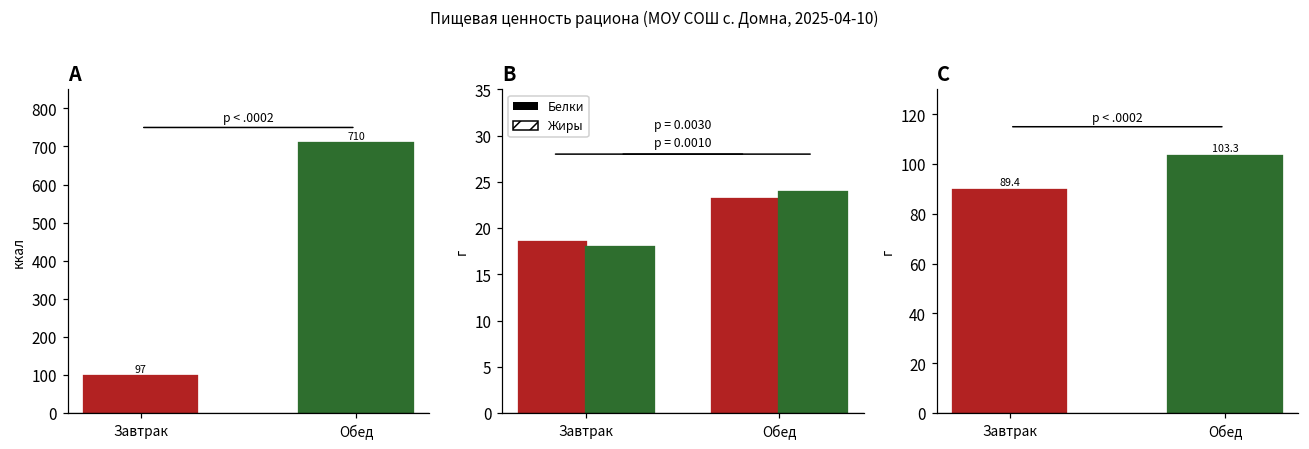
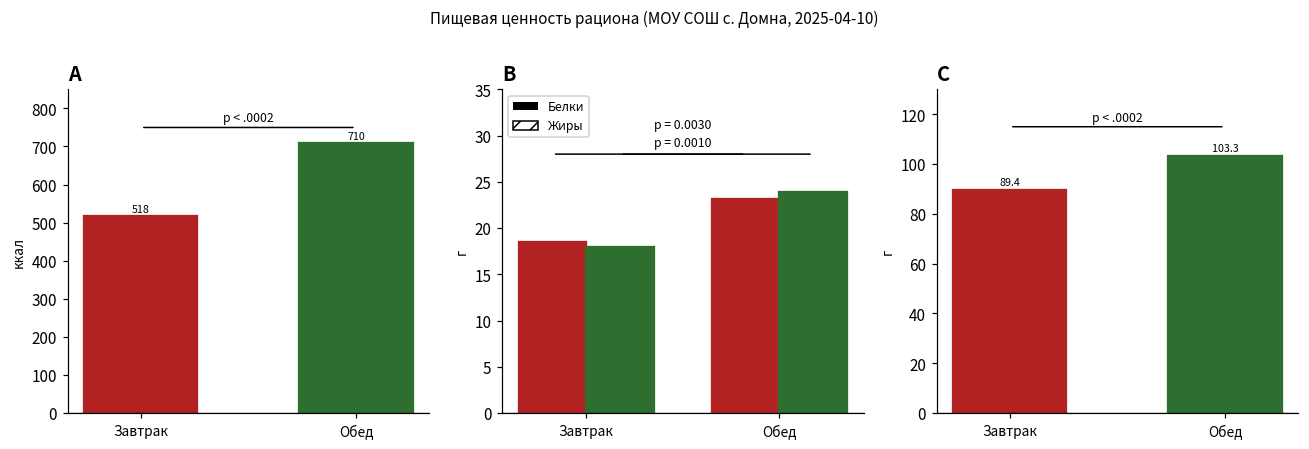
A, Завтрак: 97 -> 518
